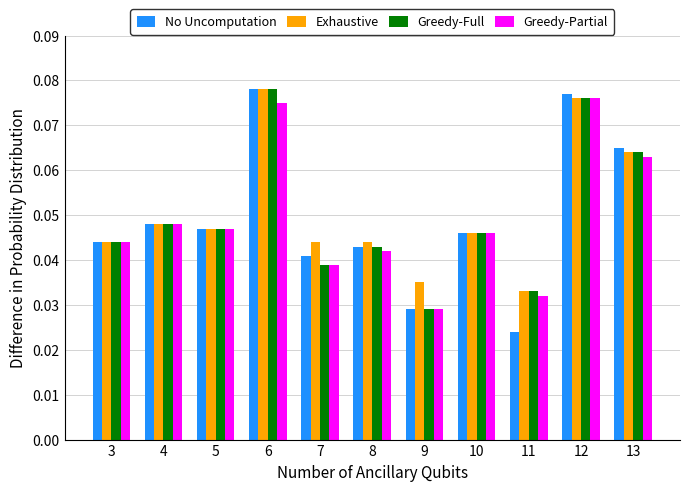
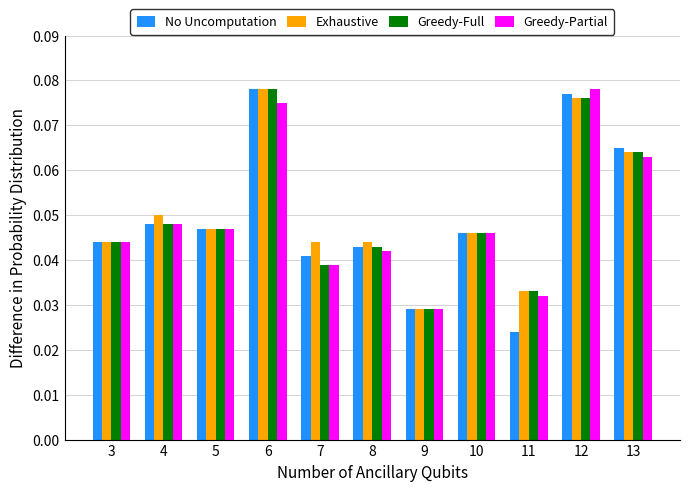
Exhaustive, 4: 0.048 -> 0.050
Exhaustive, 9: 0.035 -> 0.029
Greedy-Partial, 12: 0.076 -> 0.078
